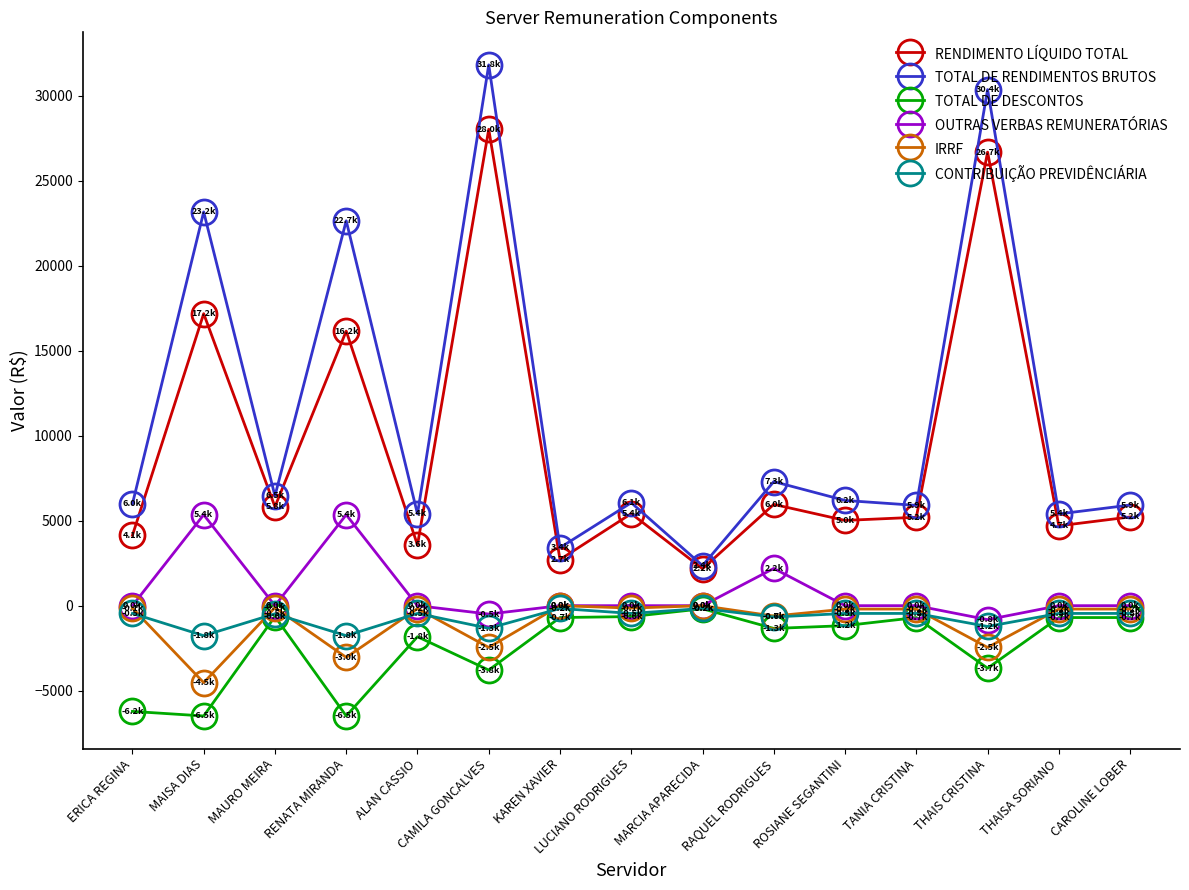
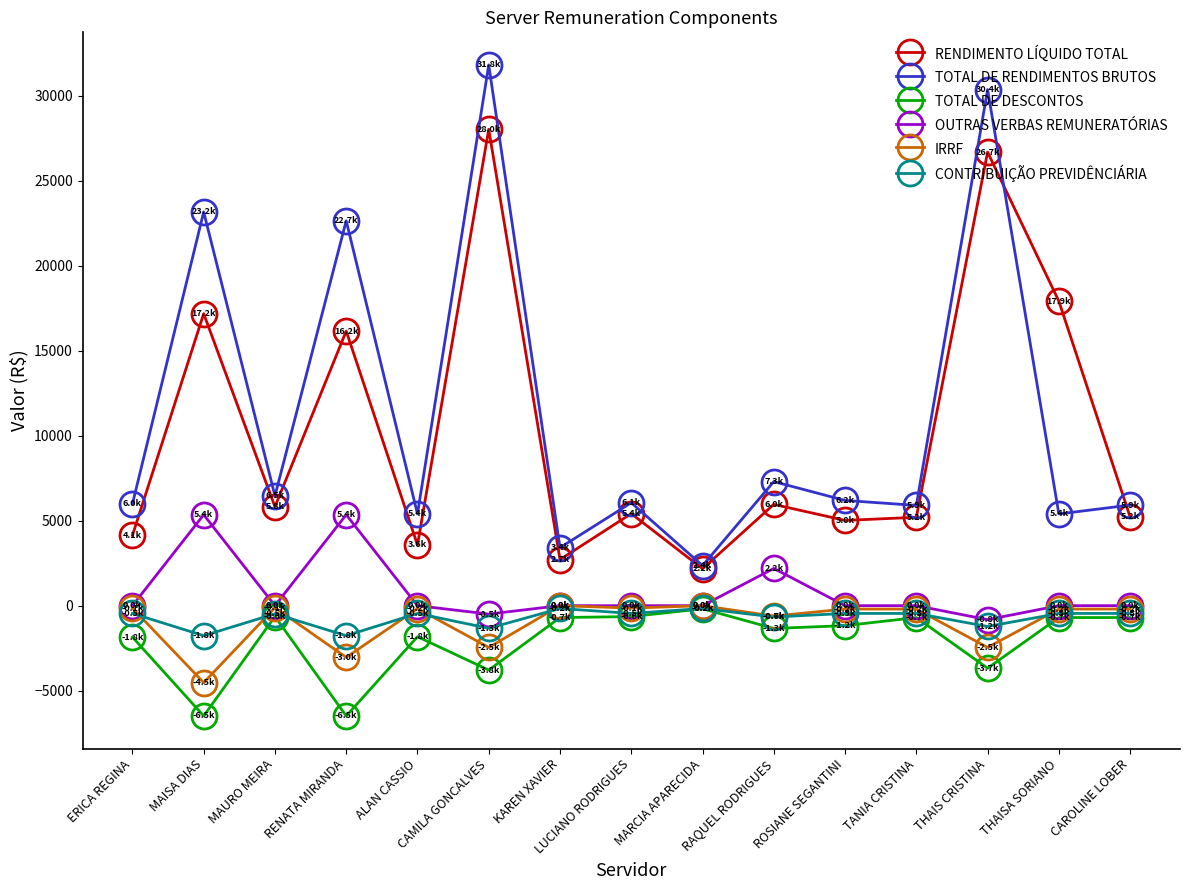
TOTAL DE DESCONTOS, ERICA REGINA: -6.2k -> -1.8k
RENDIMENTO LÍQUIDO TOTAL, THAISA SORIANO: 4.7k -> 17.9k
